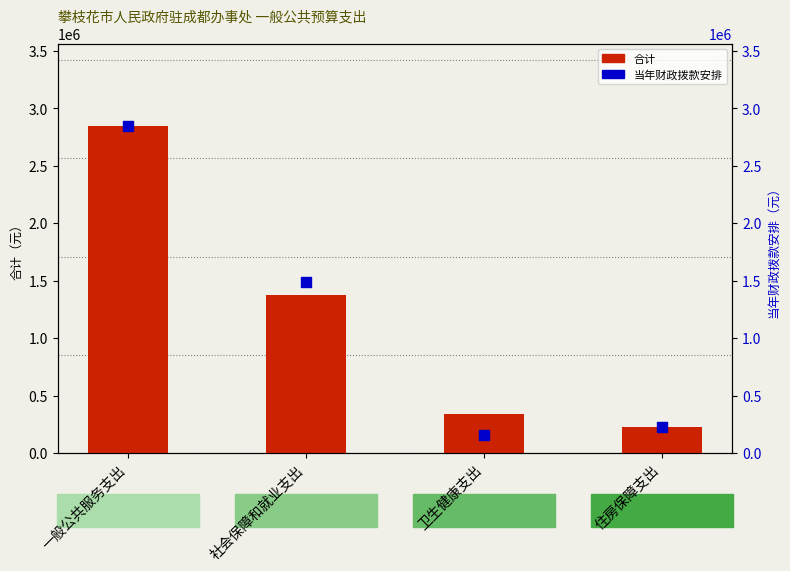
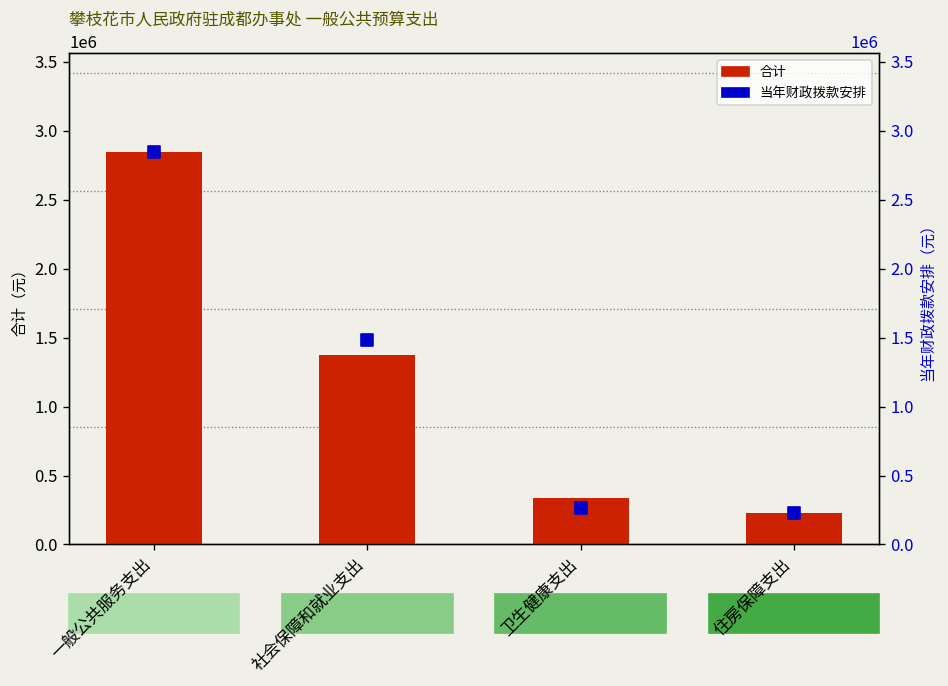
当年财政拨款安排, 卫生健康支出: 160000 -> 270000
